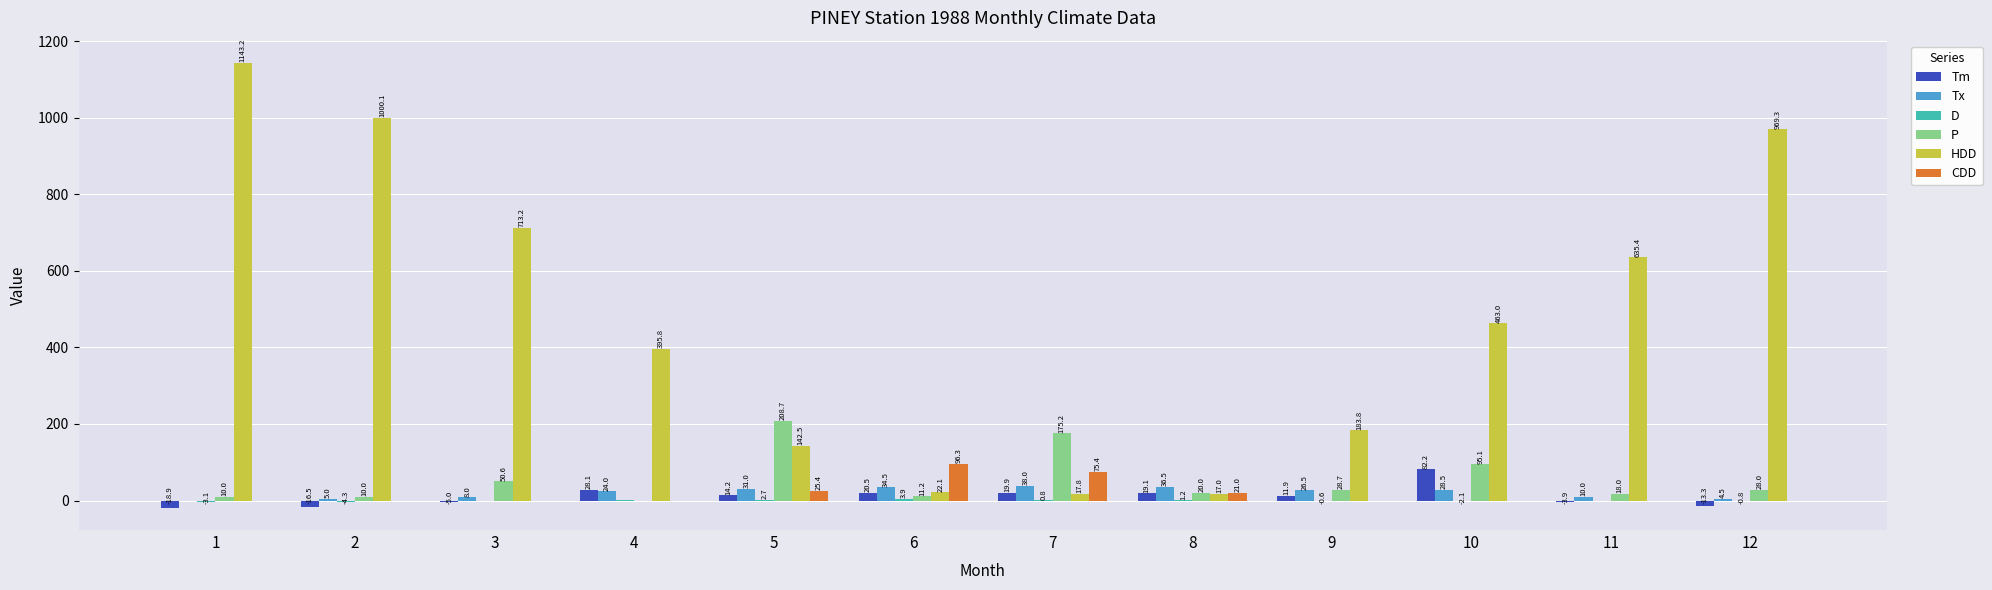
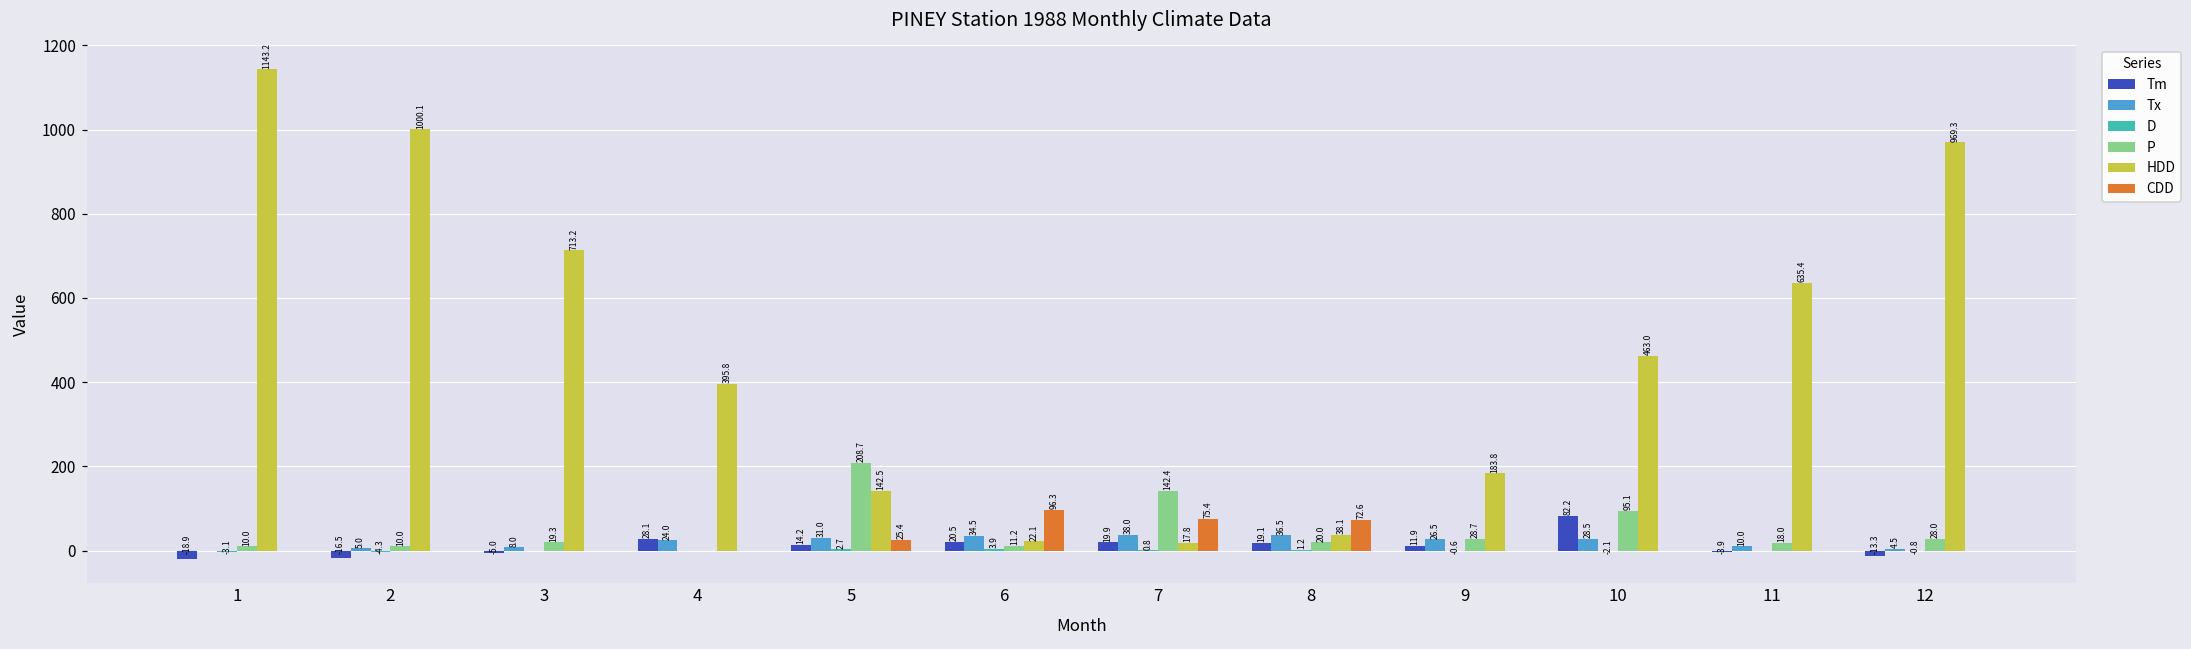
P, 3: 50.6 -> 19.3
P, 7: 175.2 -> 142.4
HDD, 8: 17.0 -> 38.1
CDD, 8: 21.0 -> 72.6
